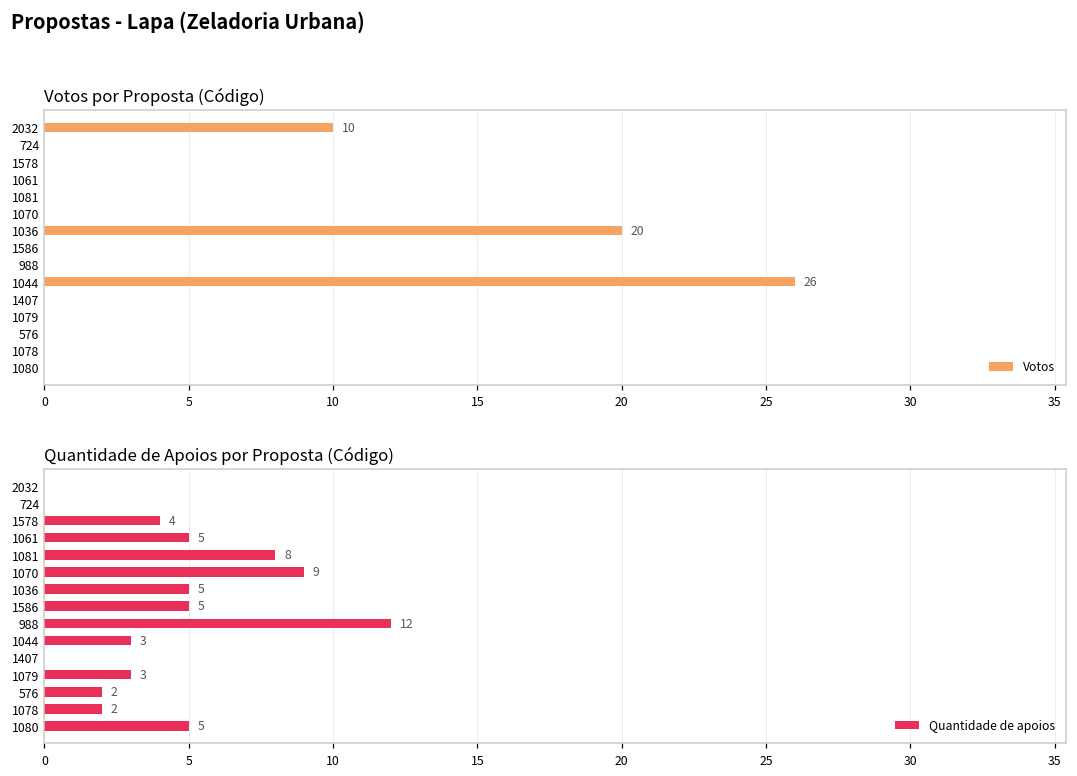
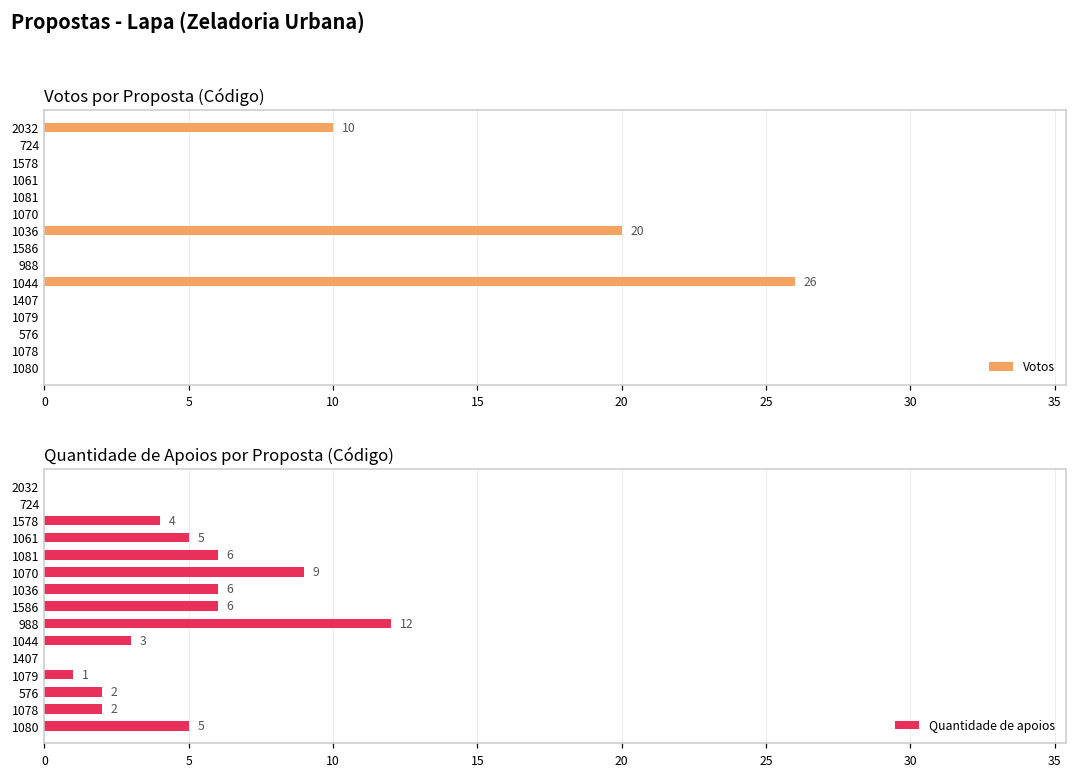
Quantidade de Apoios por Proposta (Código), 1081: 8 -> 6
Quantidade de Apoios por Proposta (Código), 1036: 5 -> 6
Quantidade de Apoios por Proposta (Código), 1586: 5 -> 6
Quantidade de Apoios por Proposta (Código), 1079: 3 -> 1
